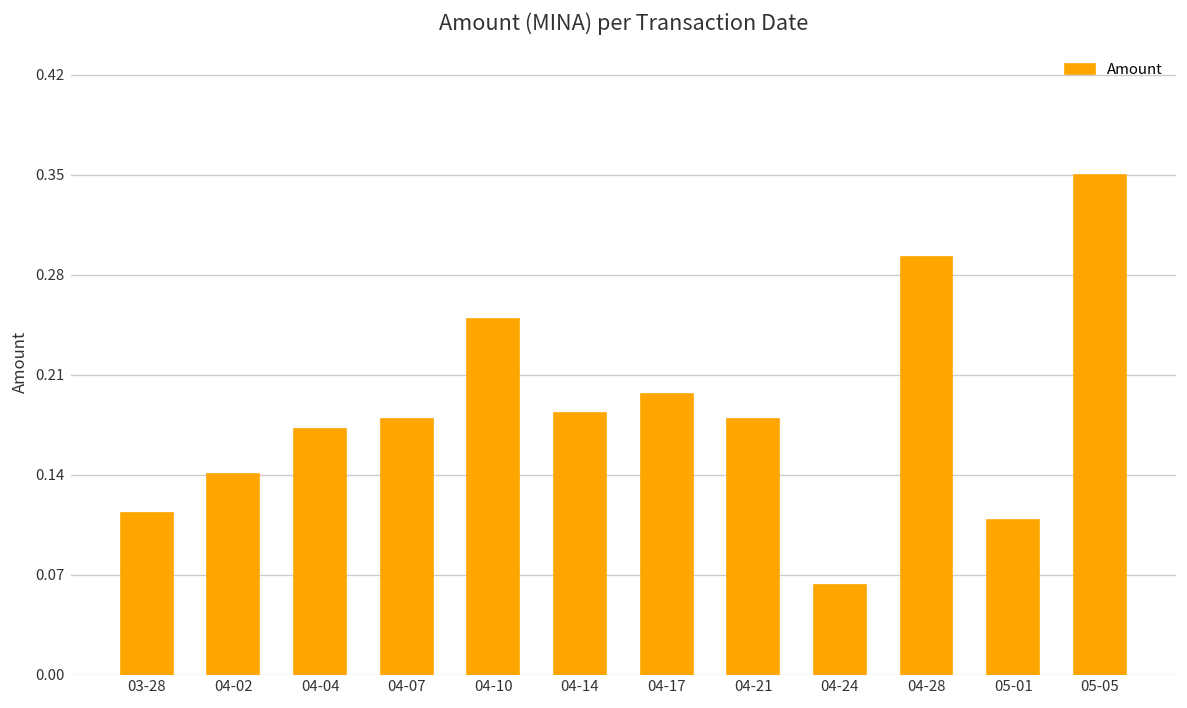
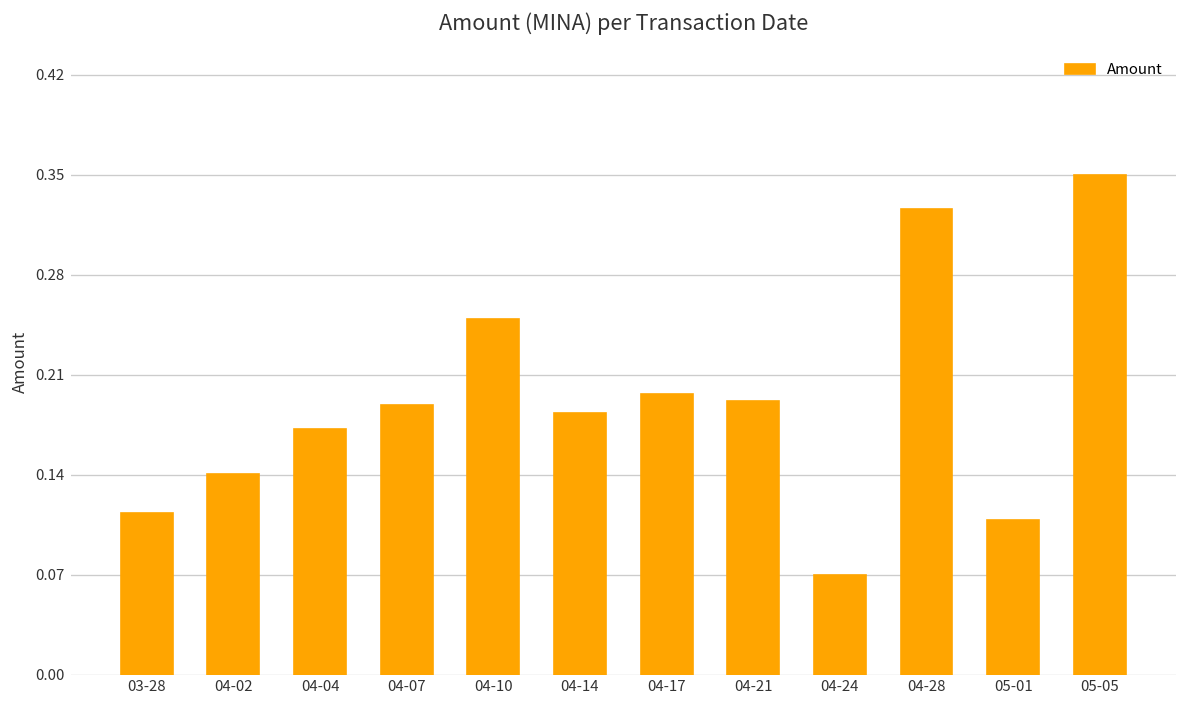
04-07: 0.179 -> 0.189
04-21: 0.180 -> 0.192
04-24: 0.063 -> 0.070
04-28: 0.293 -> 0.327
